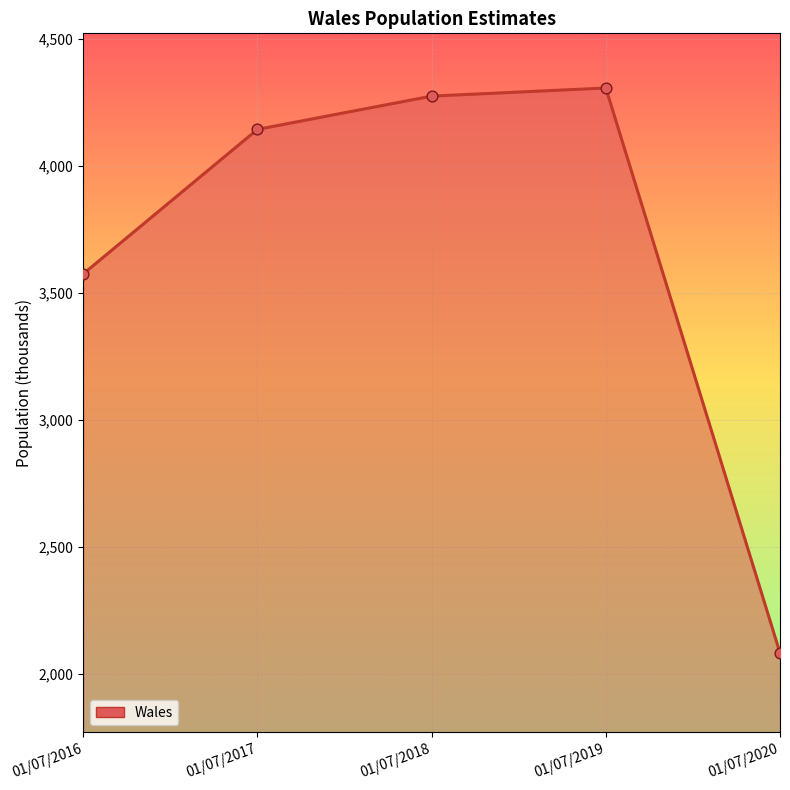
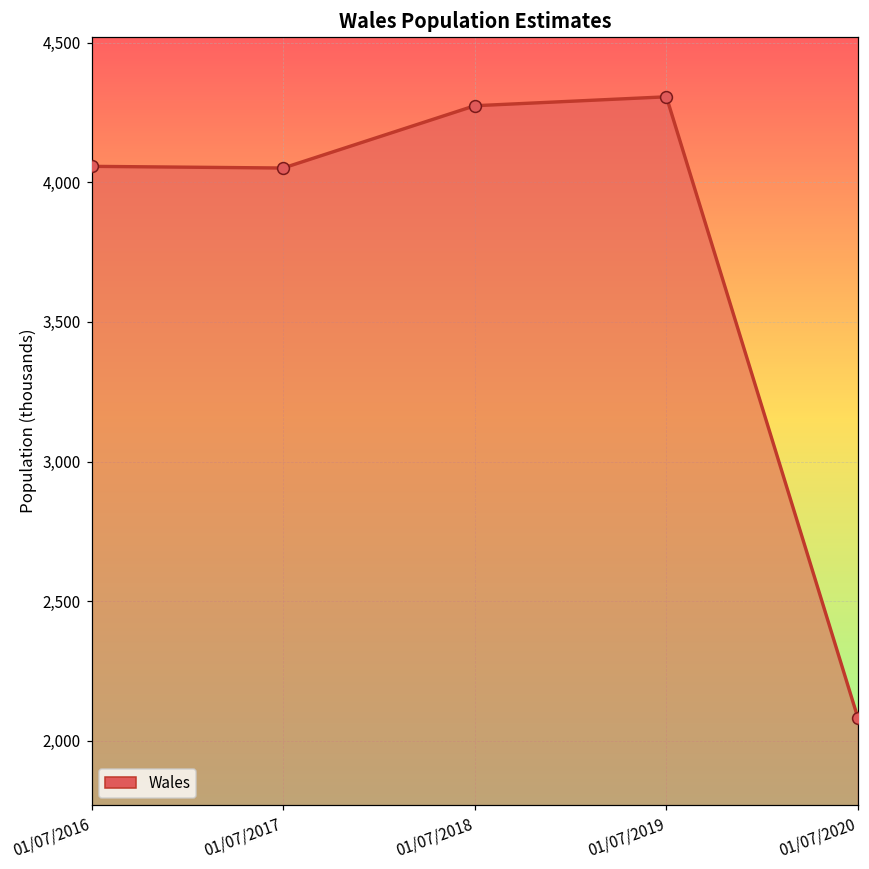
01/07/2016: 3,570 -> 4,060
01/07/2017: 4,140 -> 4,050
